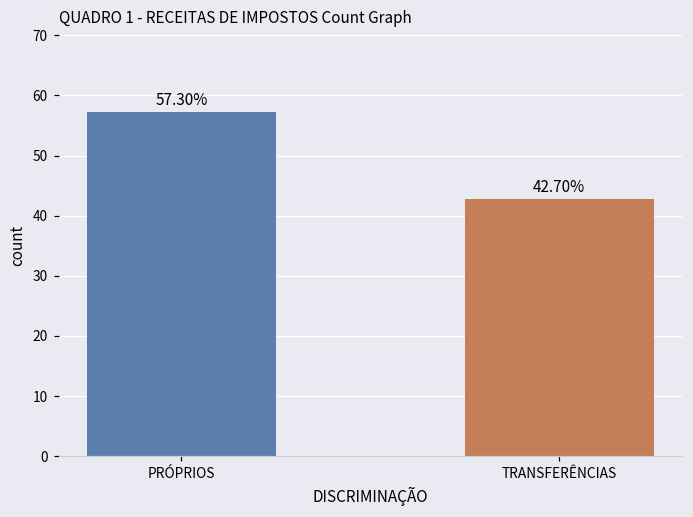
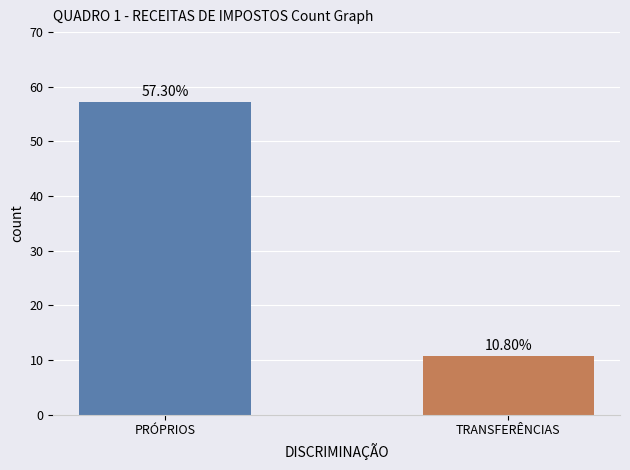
TRANSFERÊNCIAS: 42.70% -> 10.80%
